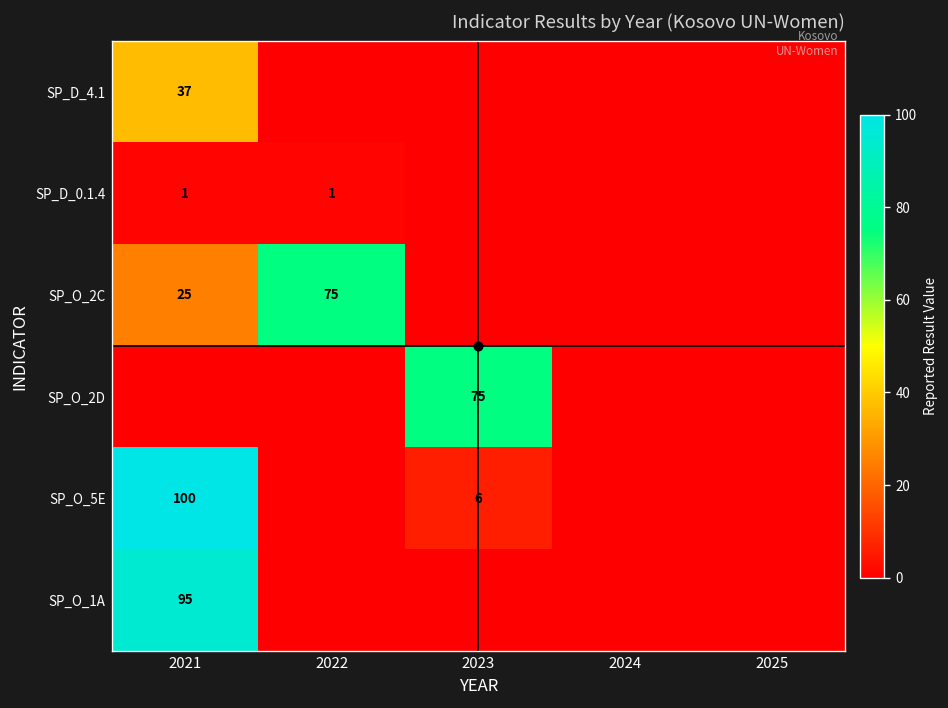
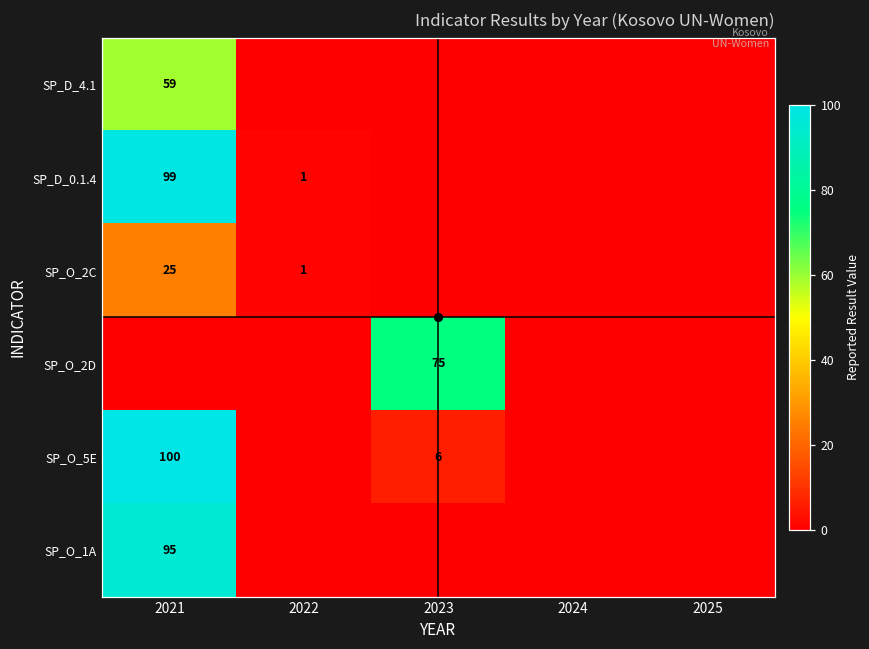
SP_D_4.1, 2021: 37 -> 59
SP_D_0.1.4, 2021: 1 -> 99
SP_O_2C, 2022: 75 -> 1
